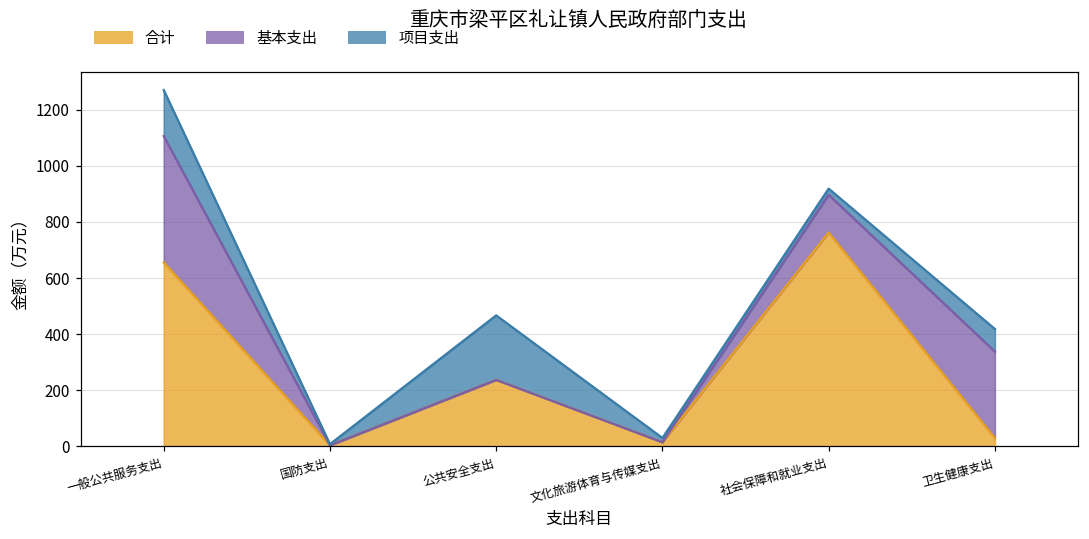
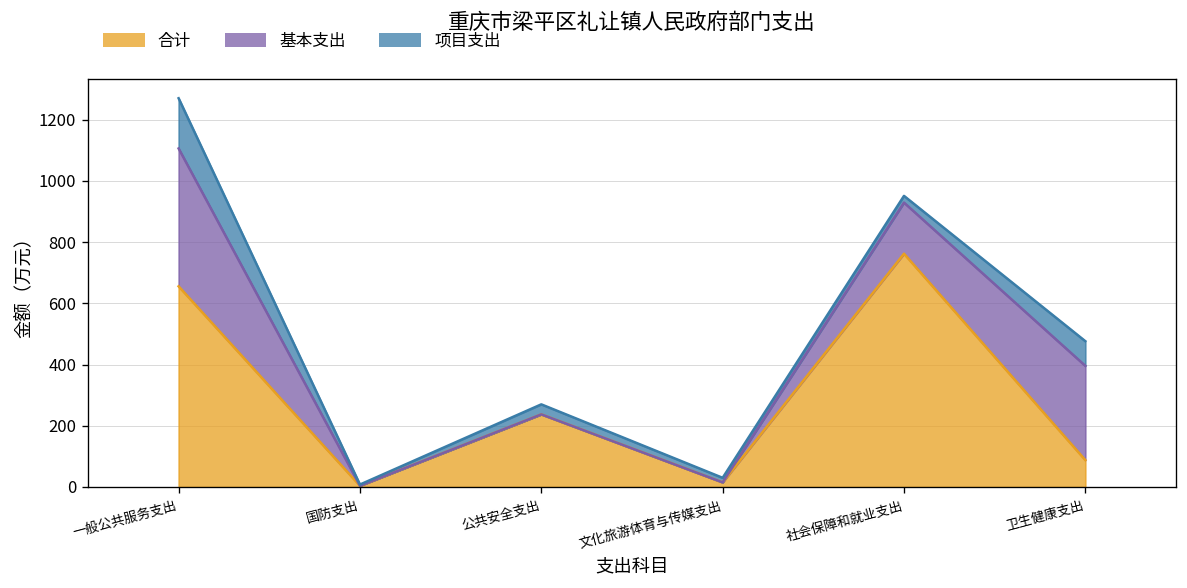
项目支出, 公共安全支出: 230 -> 30
基本支出, 社会保障和就业支出: 130 -> 170
合计, 卫生健康支出: 30 -> 90
